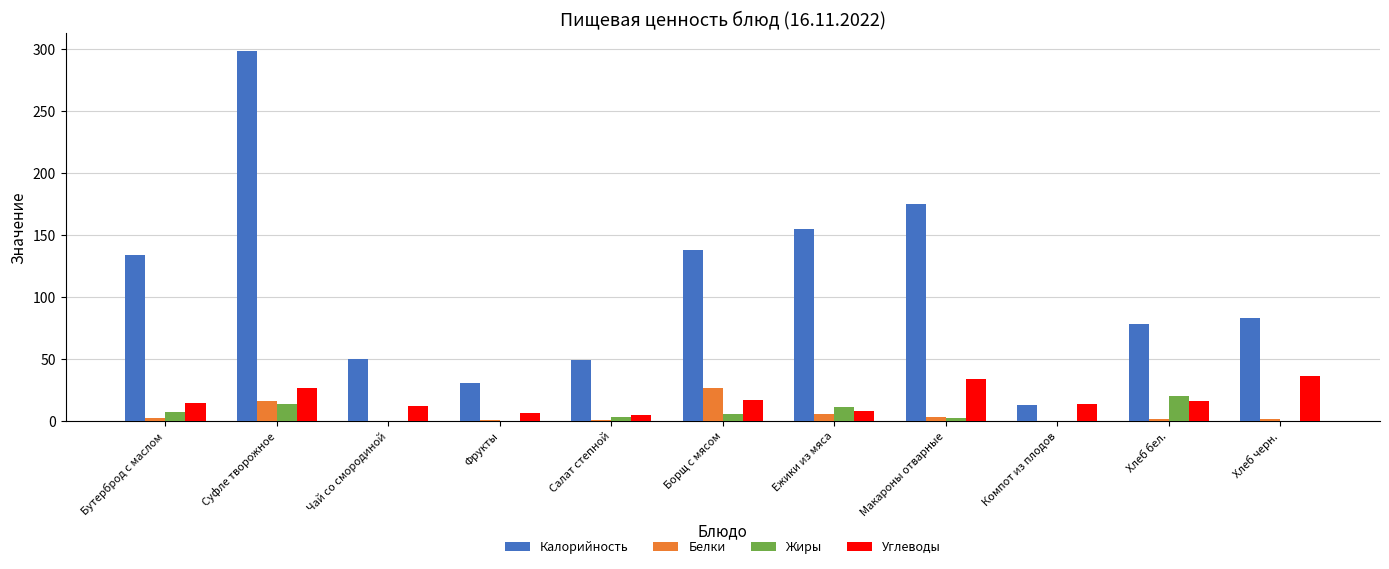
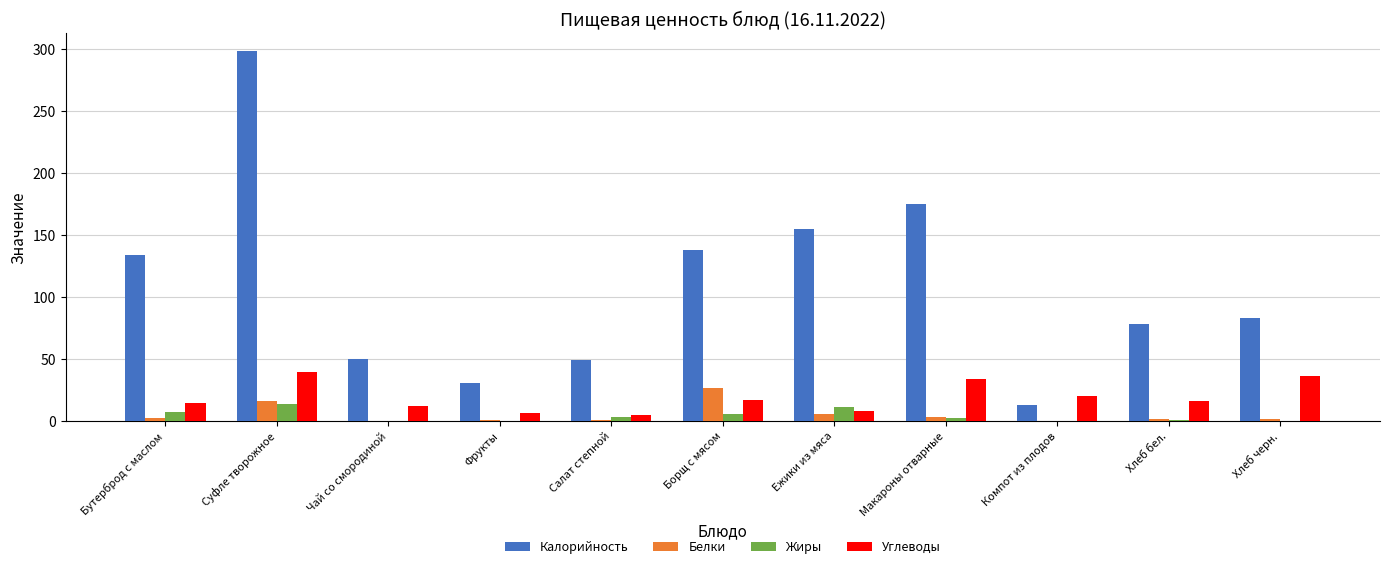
Углеводы, Суфле творожное: 27 -> 40
Углеводы, Компот из плодов: 13 -> 21
Жиры, Хлеб бел.: 20 -> 1
